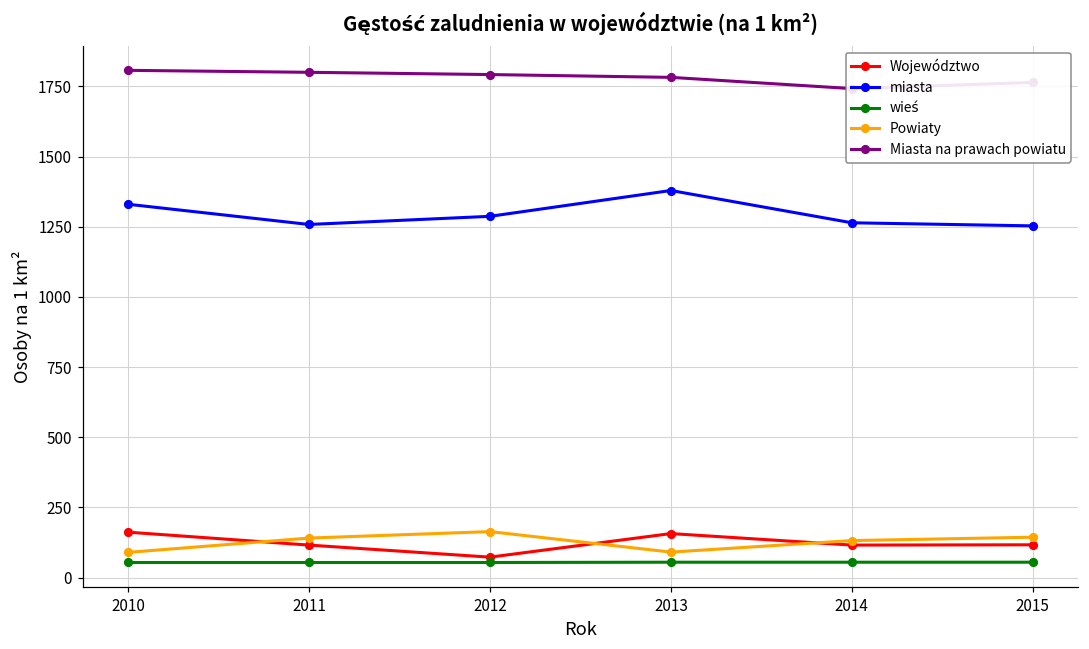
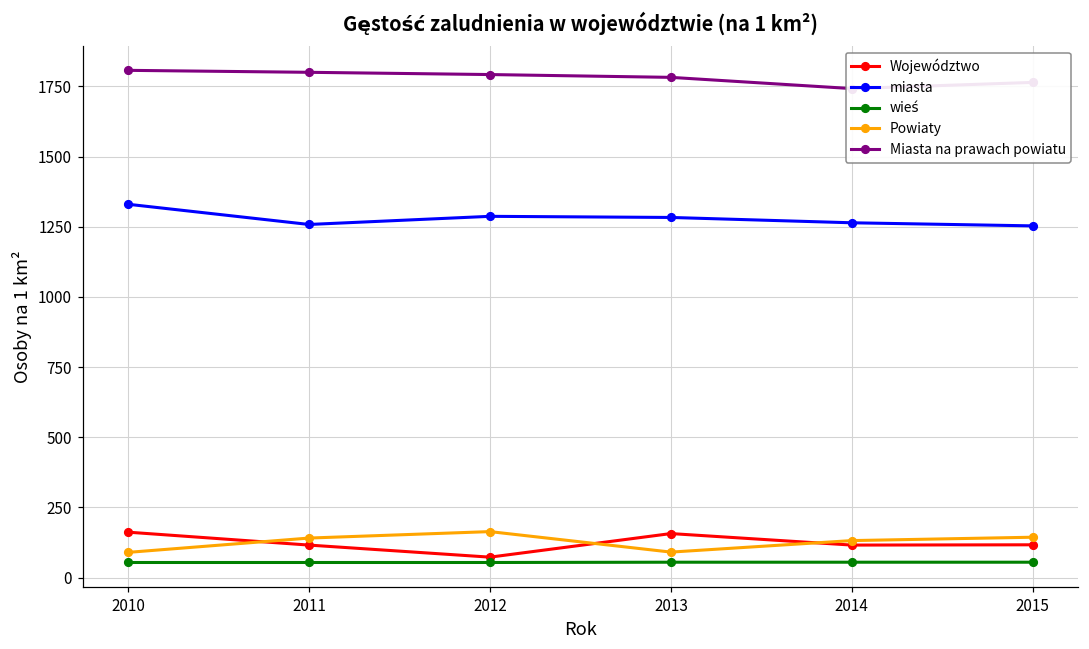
miasta, 2013: 1380 -> 1280
